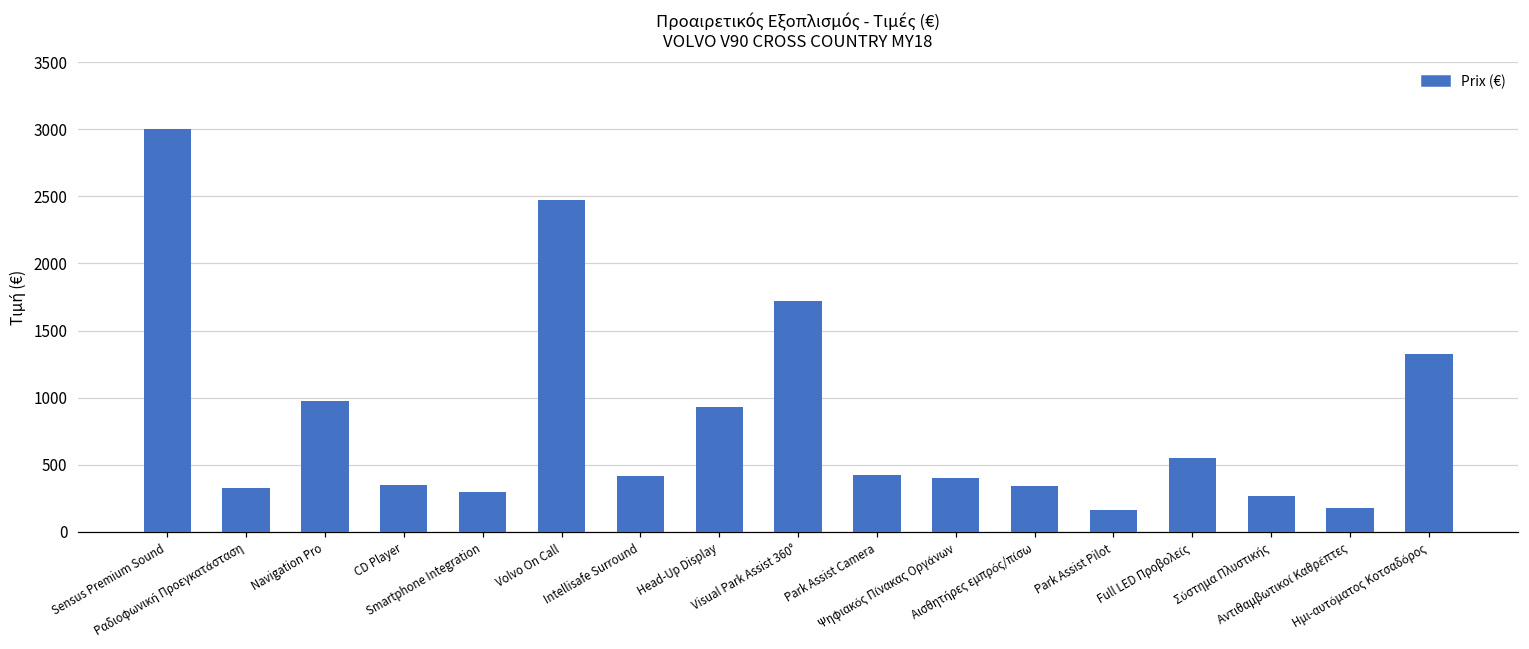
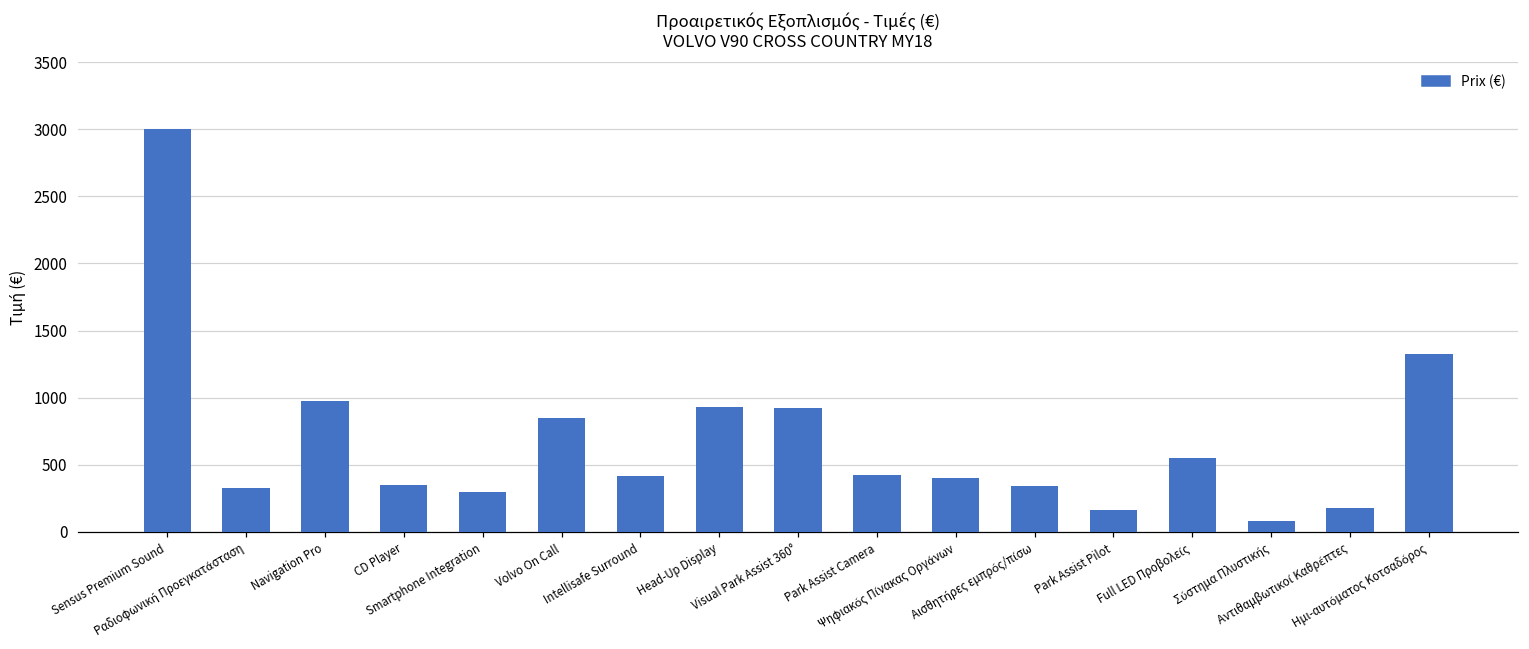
Volvo On Call: 2480 -> 850
Visual Park Assist 360°: 1720 -> 930
Σύστημα Πλυστικής: 270 -> 80
